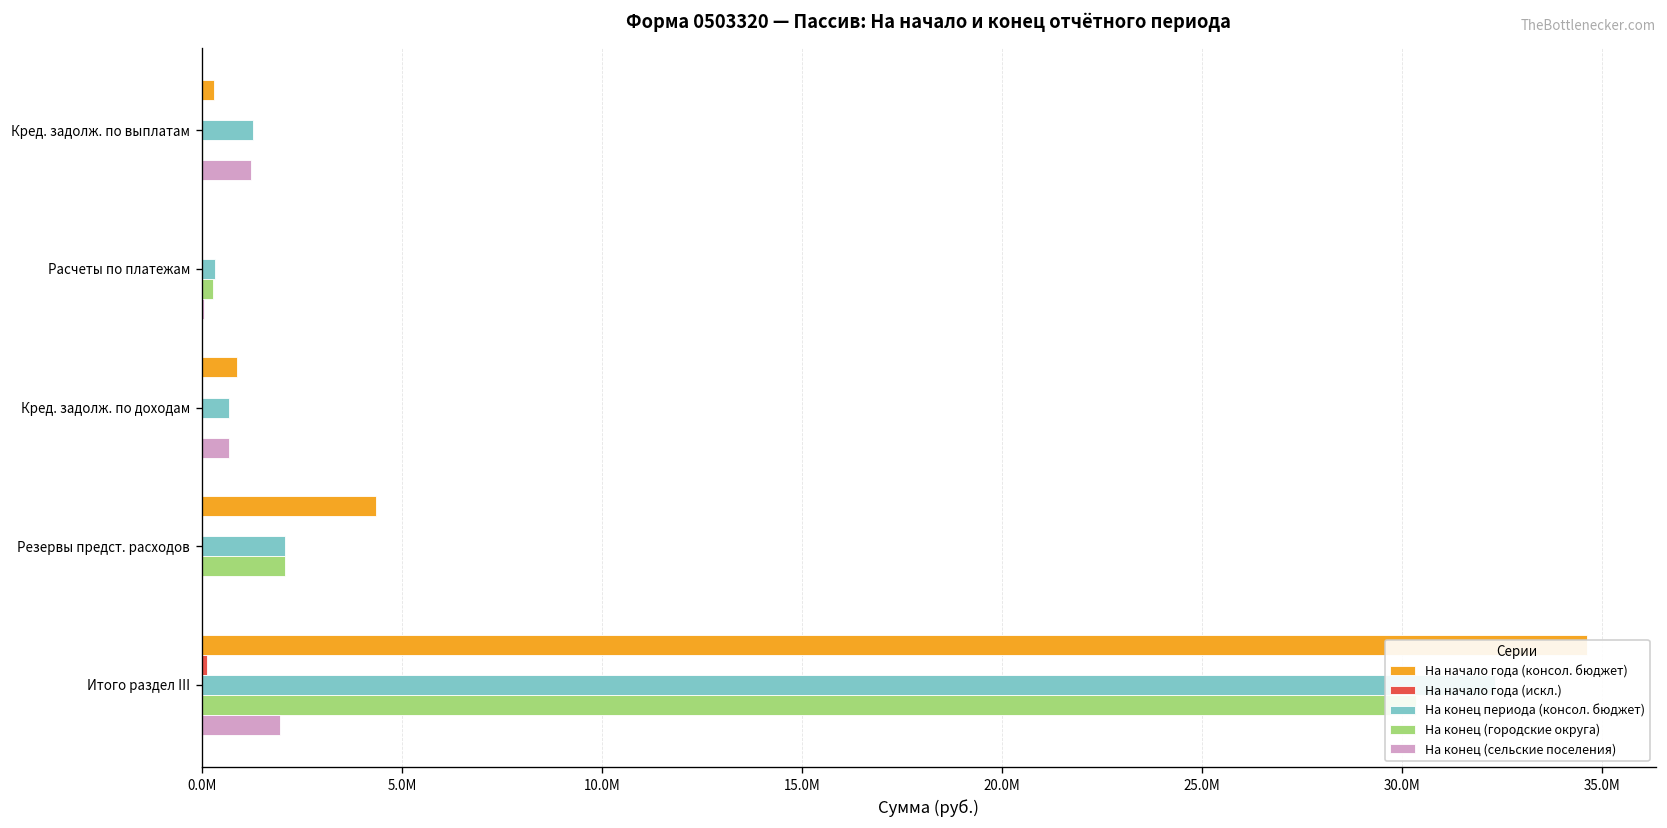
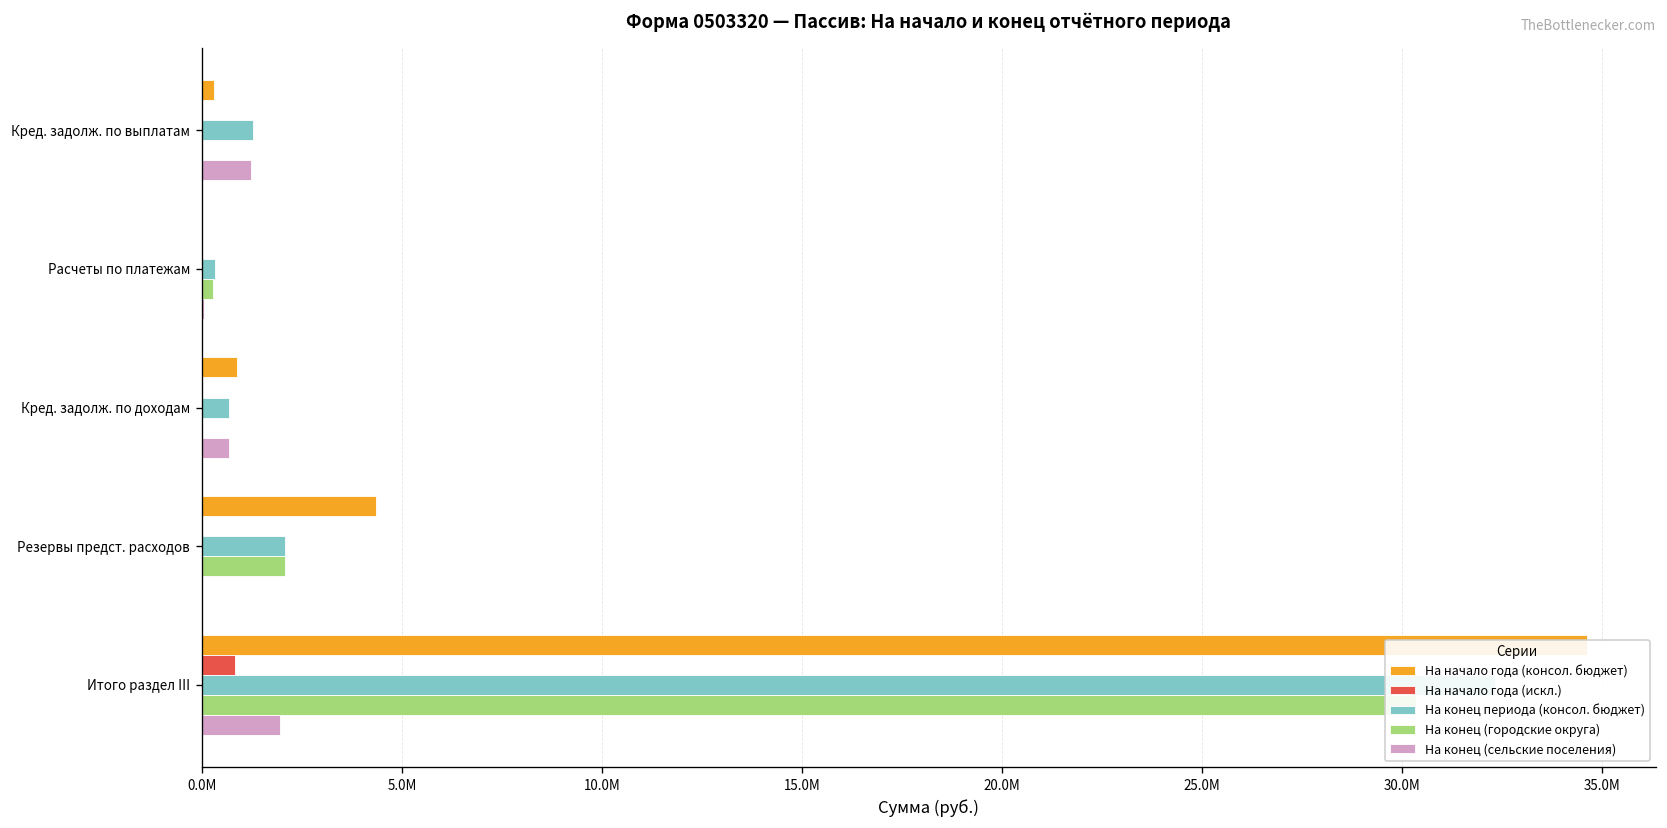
На начало года (искл.), Итого раздел III: 0.1М -> 0.8М
